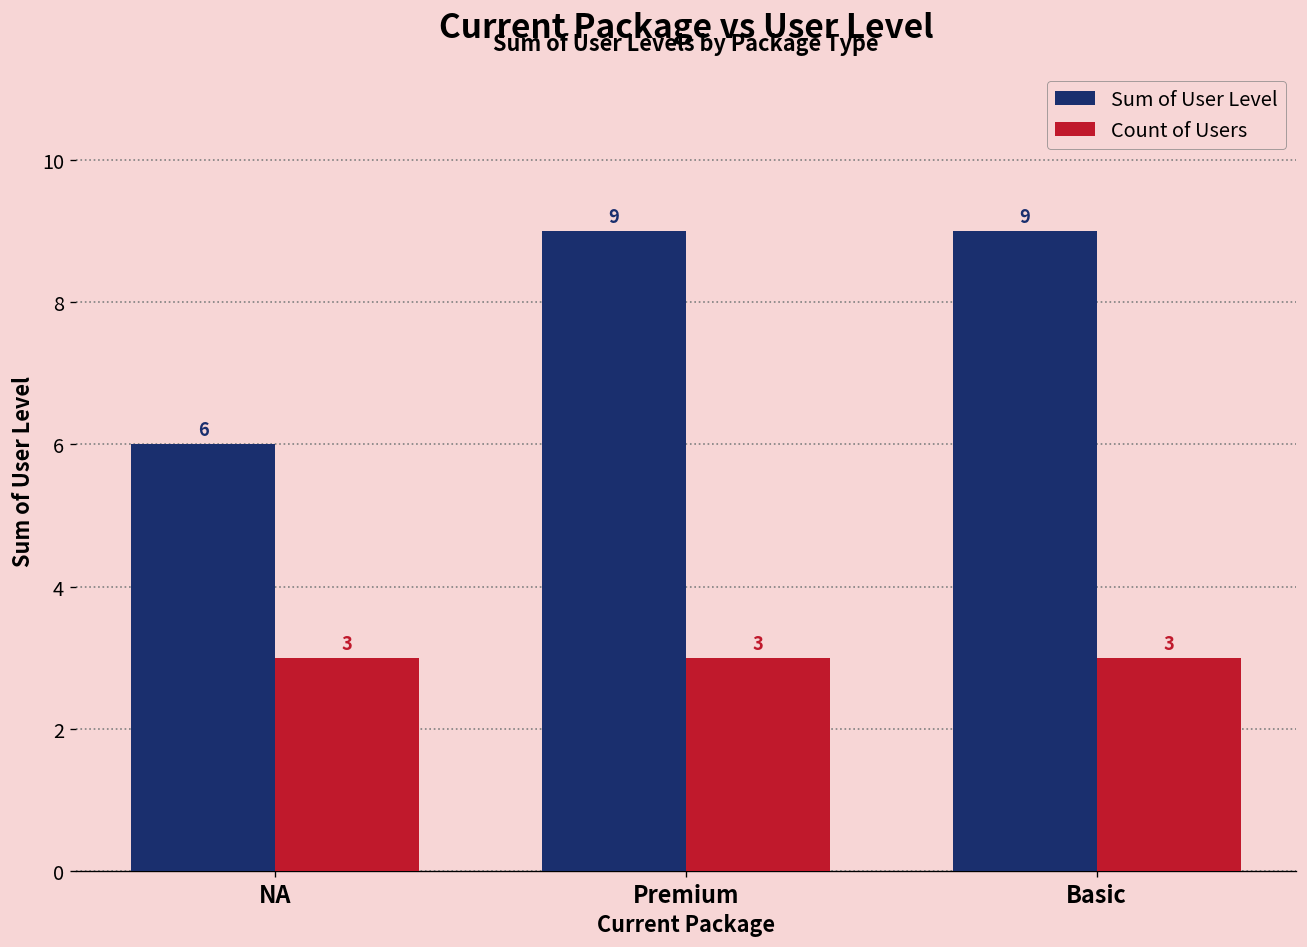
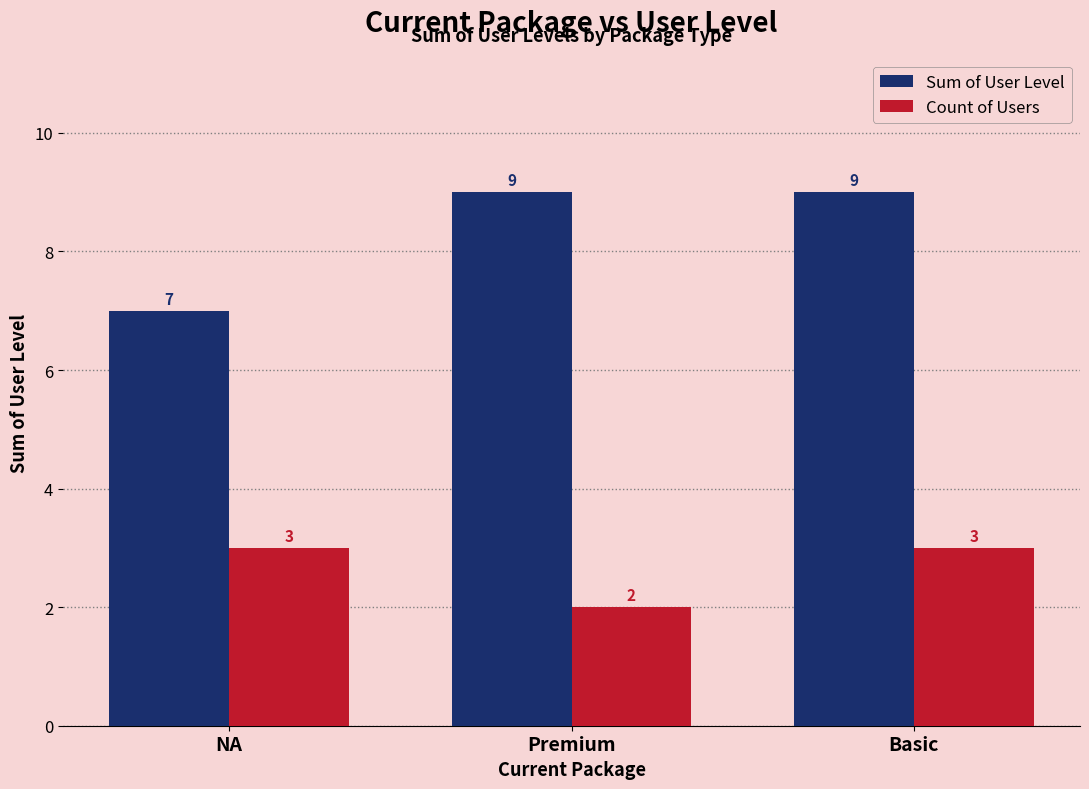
Sum of User Level, NA: 6 -> 7
Count of Users, Premium: 3 -> 2
